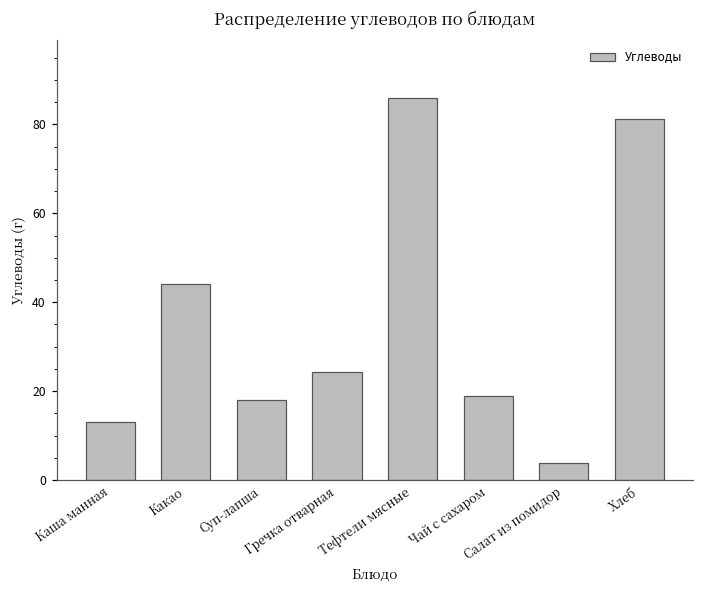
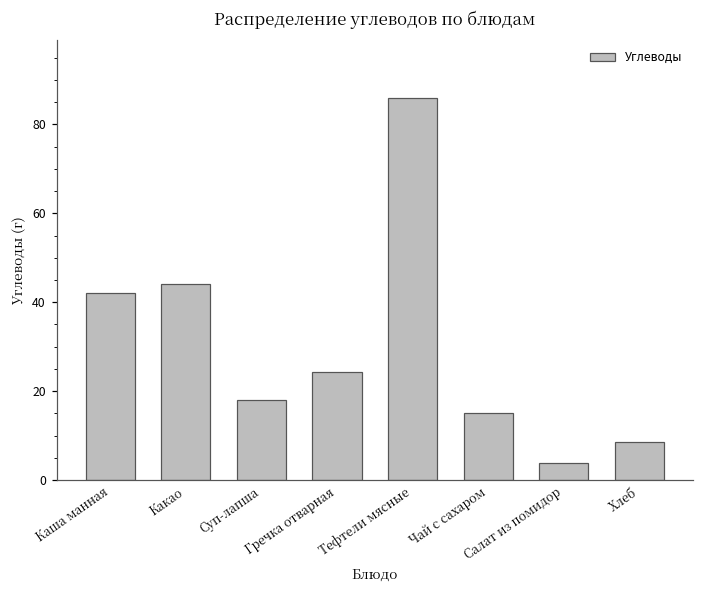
Каша манная: 13 -> 42
Чай с сахаром: 19 -> 15
Хлеб: 81 -> 9
